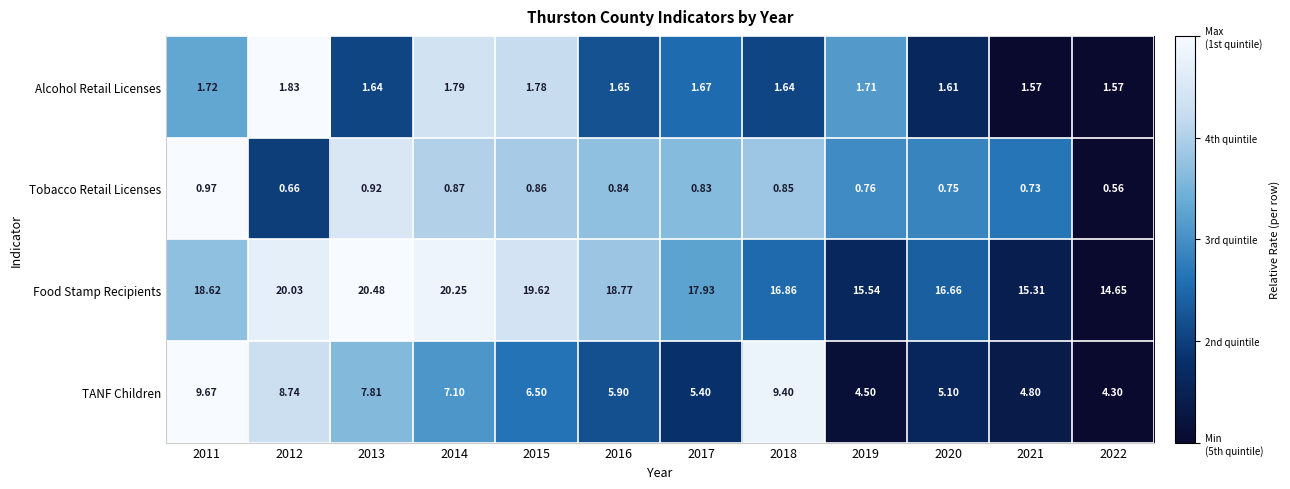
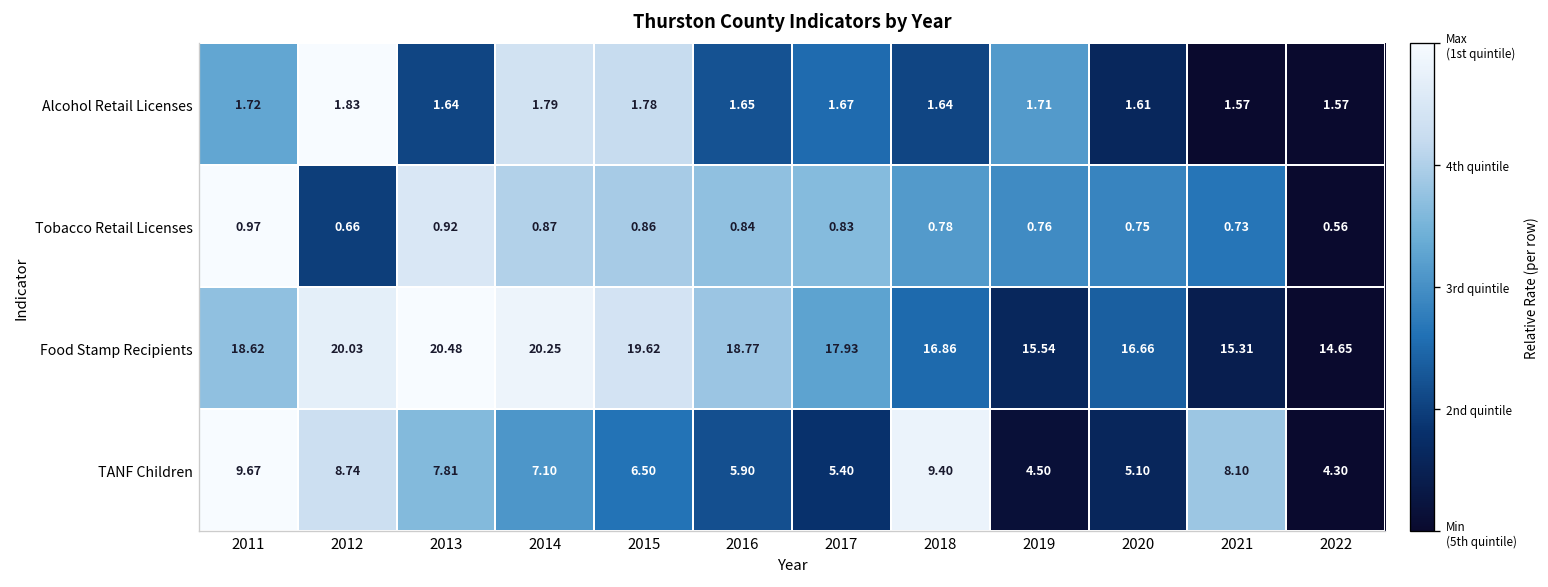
Tobacco Retail Licenses, 2018: 0.85 -> 0.78
TANF Children, 2021: 4.80 -> 8.10
